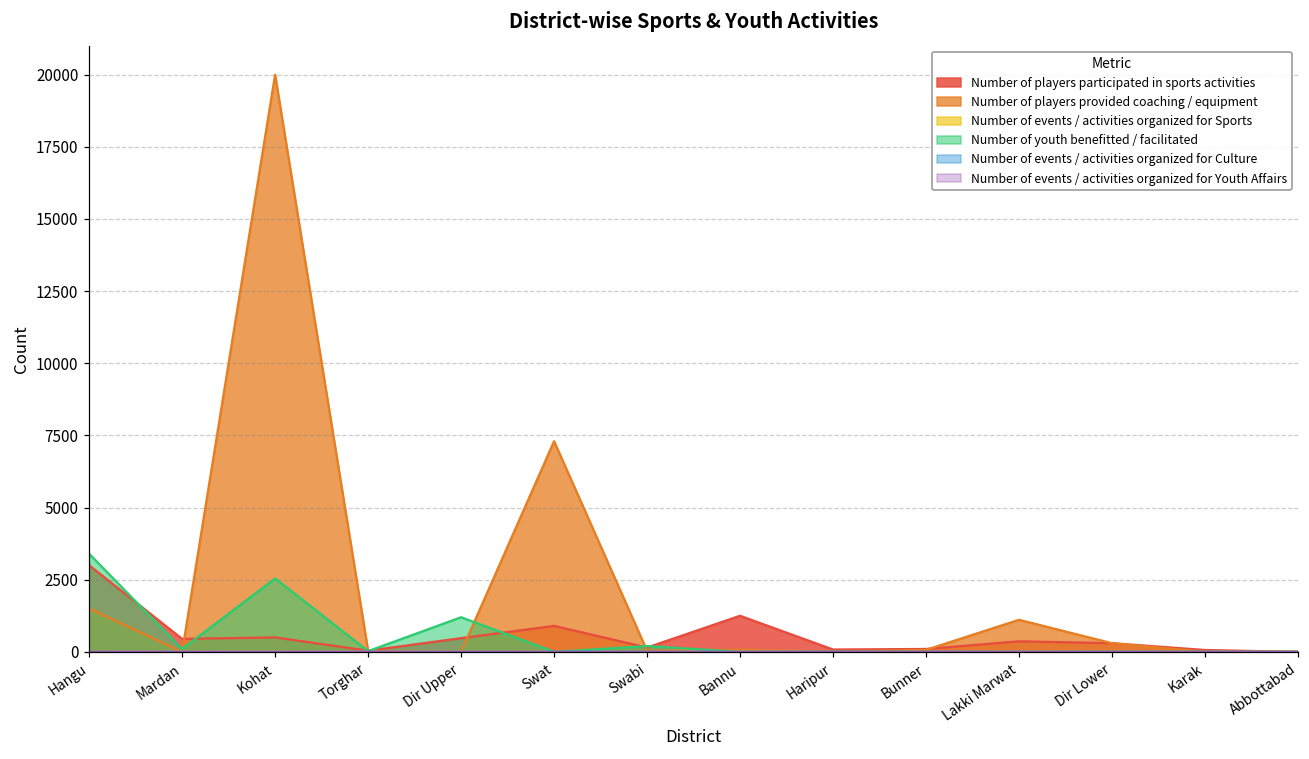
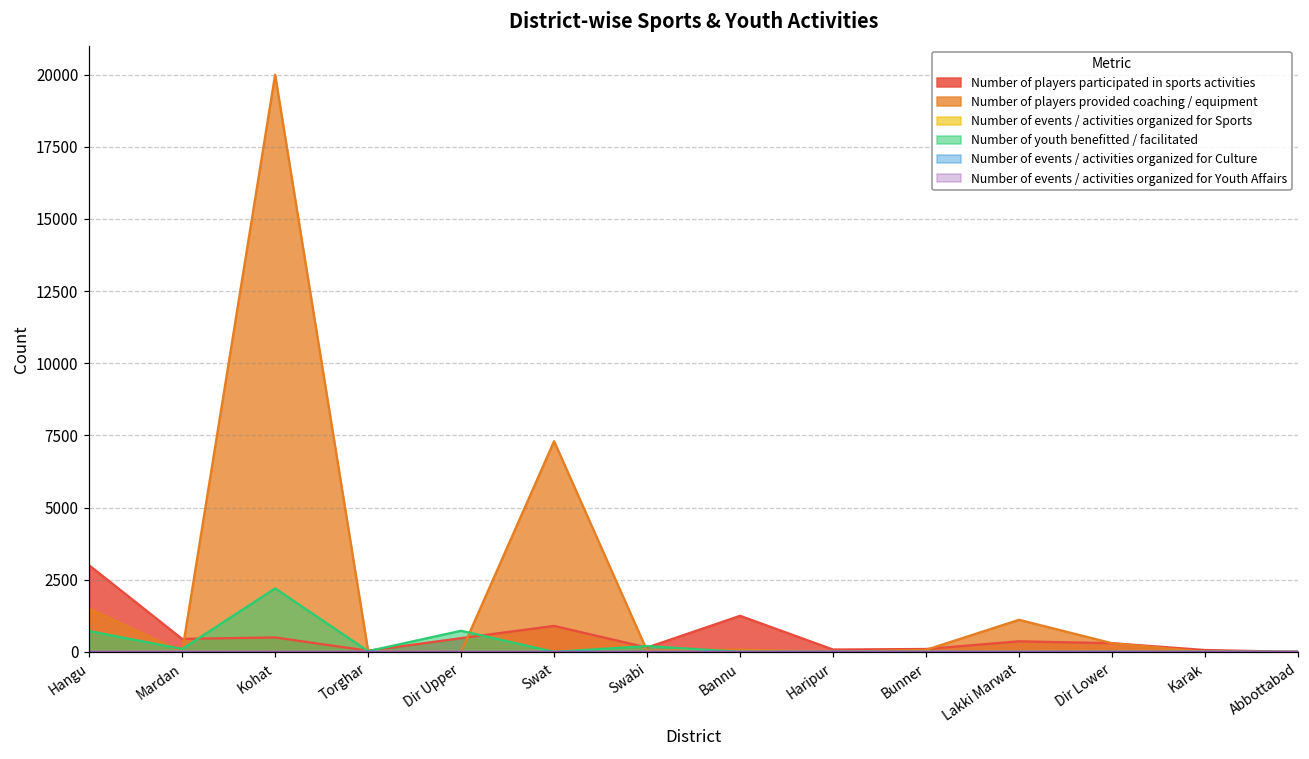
Number of youth benefitted / facilitated, Hangu: 3400 -> 700
Number of youth benefitted / facilitated, Kohat: 2500 -> 2200
Number of youth benefitted / facilitated, Dir Upper: 1200 -> 700
